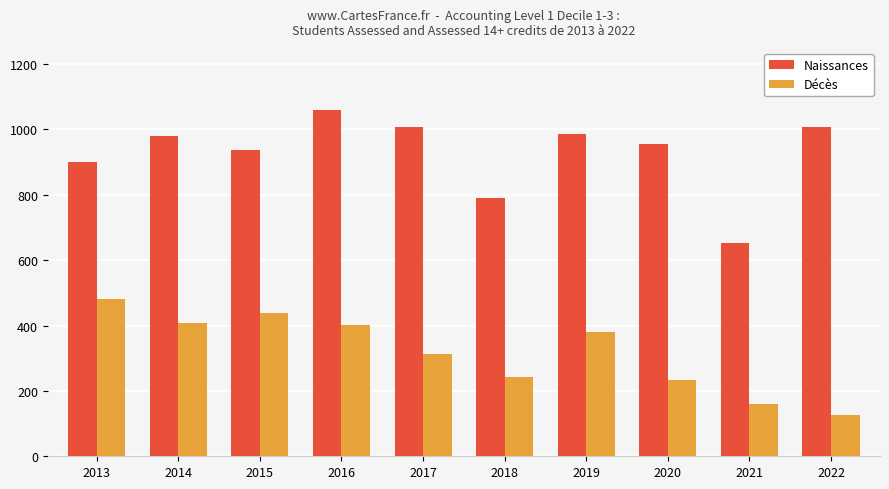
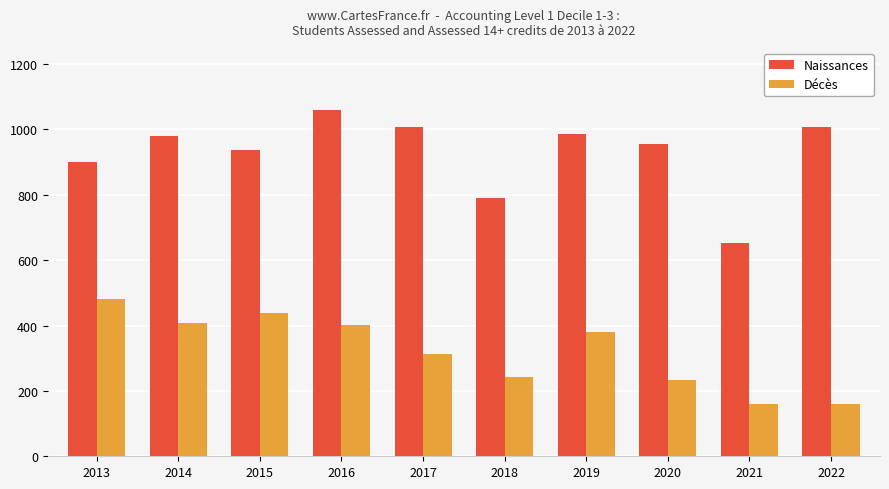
Décès, 2022: 130 -> 160
